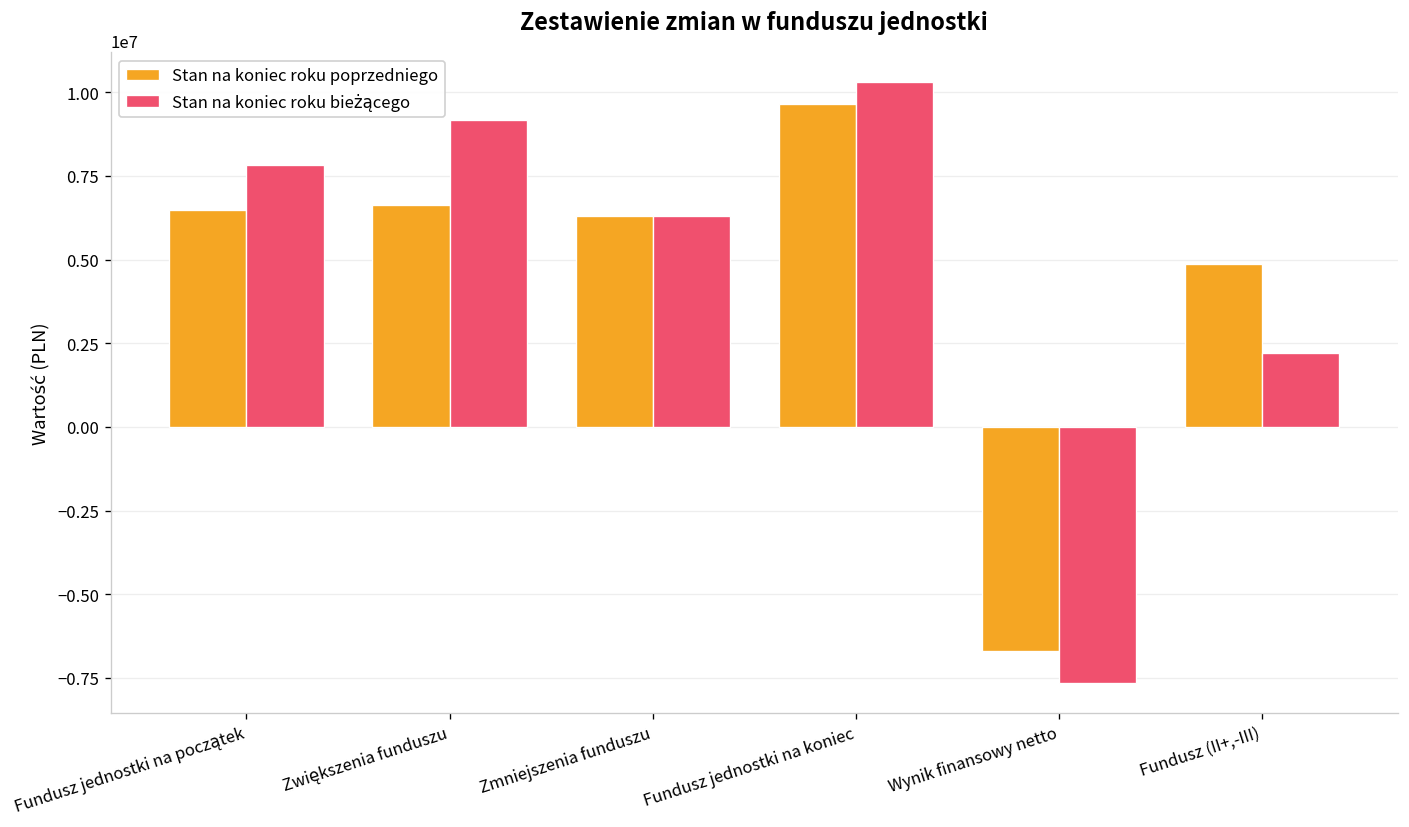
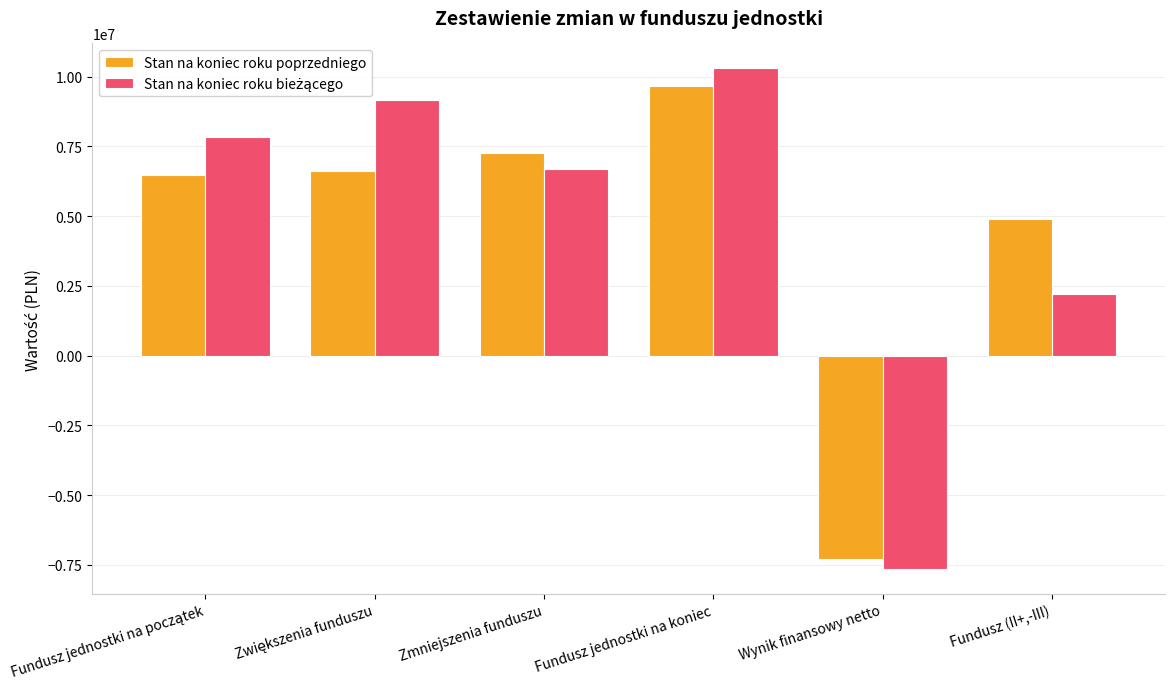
Stan na koniec roku poprzedniego, Zmniejszenia funduszu: 6300000 -> 7300000
Stan na koniec roku bieżącego, Zmniejszenia funduszu: 6300000 -> 6700000
Stan na koniec roku poprzedniego, Wynik finansowy netto: -6700000 -> -7300000
